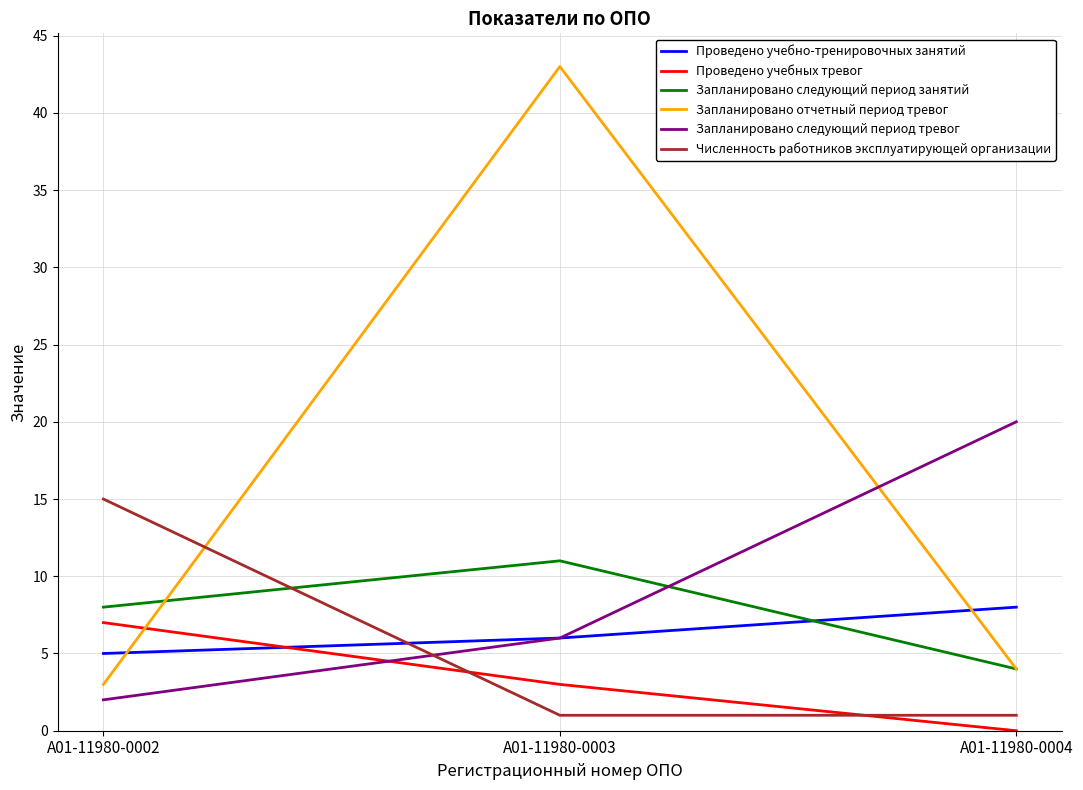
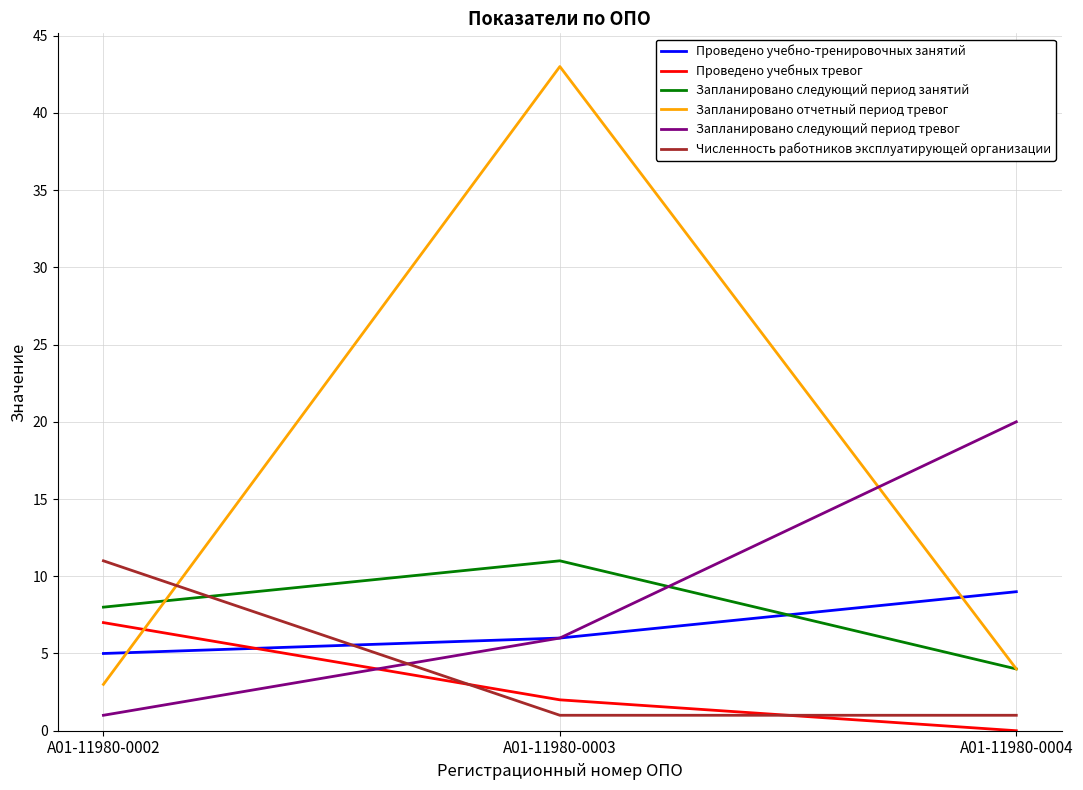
Запланировано следующий период тревог, А01-11980-0002: 2 -> 1
Численность работников эксплуатирующей организации, А01-11980-0002: 15 -> 11
Проведено учебных тревог, А01-11980-0003: 3 -> 2
Проведено учебно-тренировочных занятий, А01-11980-0004: 8 -> 9
